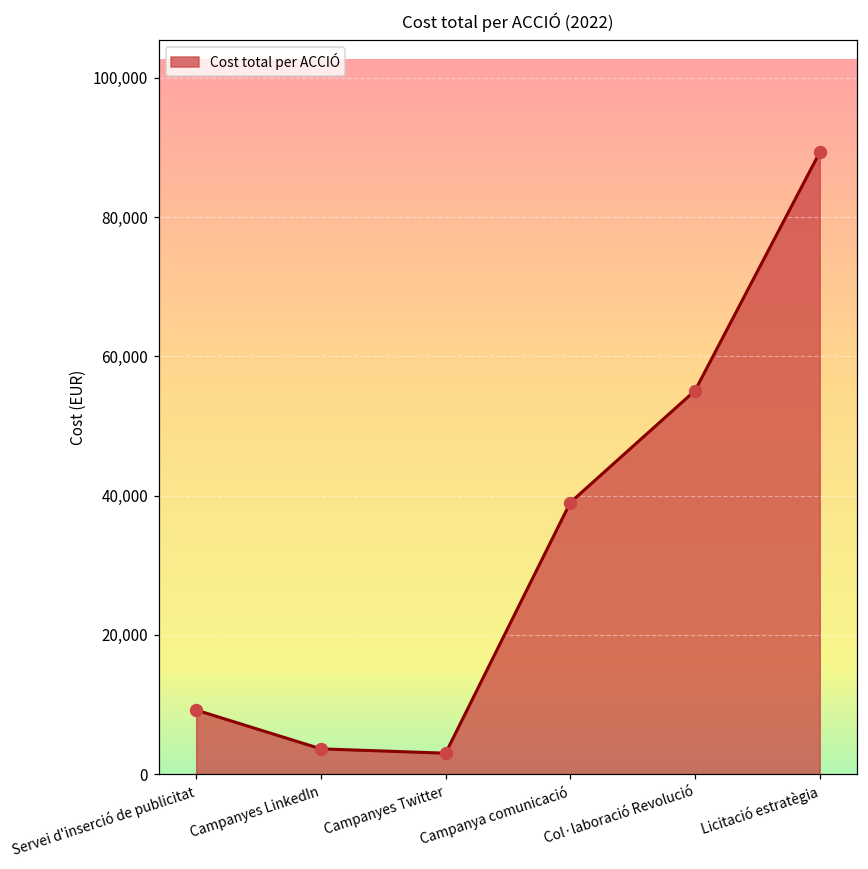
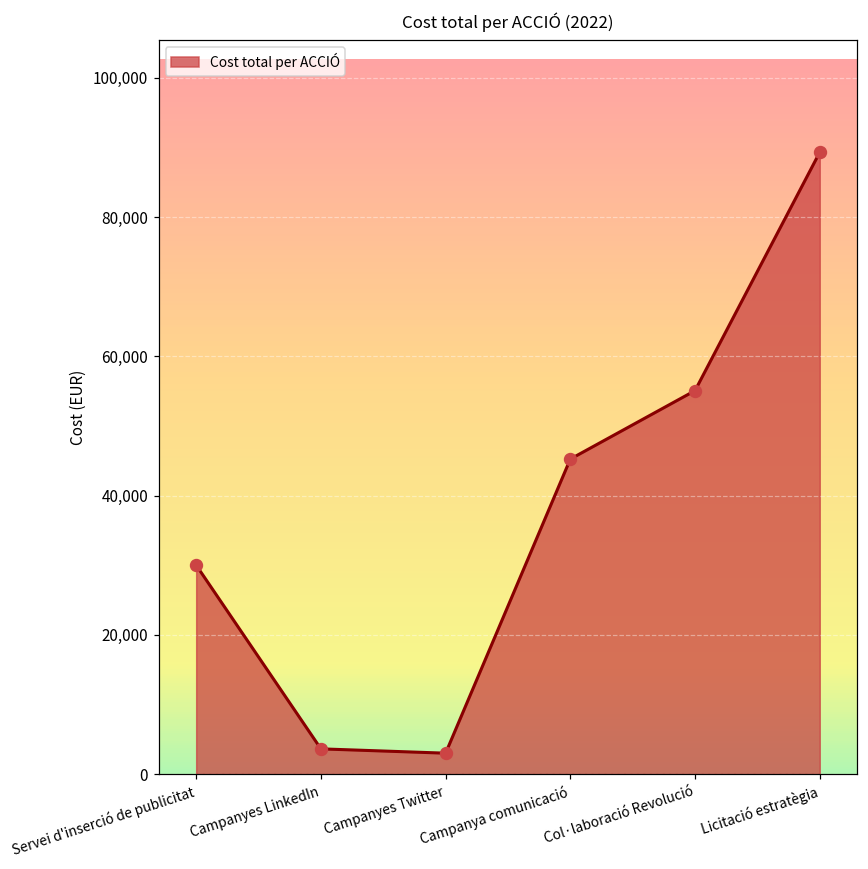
Servei d'inserció de publicitat: 9,000 -> 30,000
Campanya comunicació: 39,000 -> 45,000
